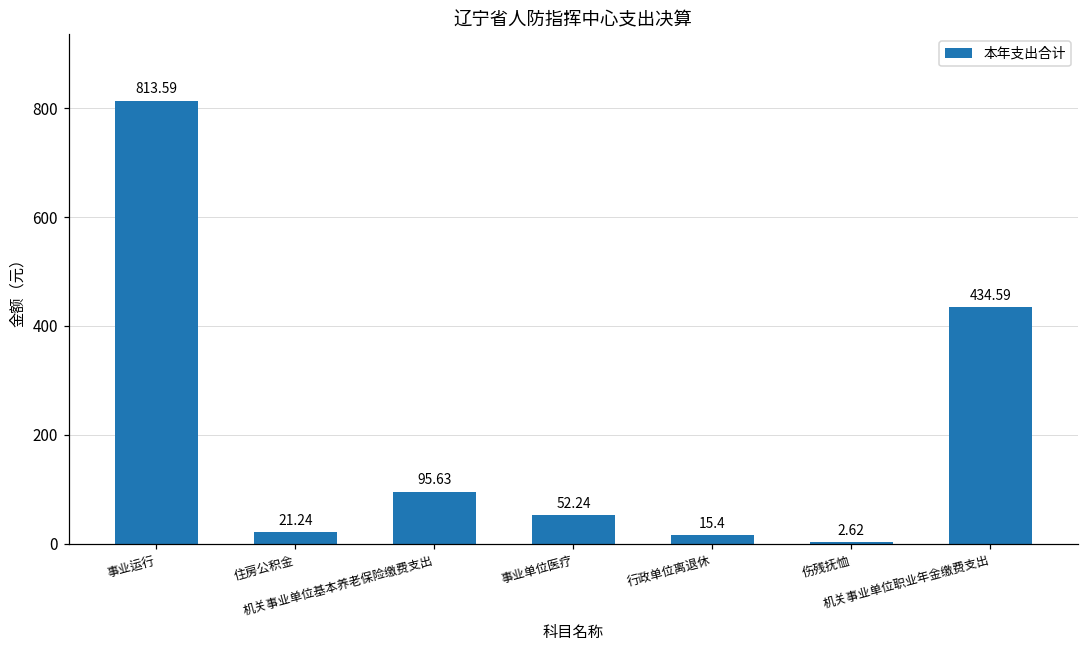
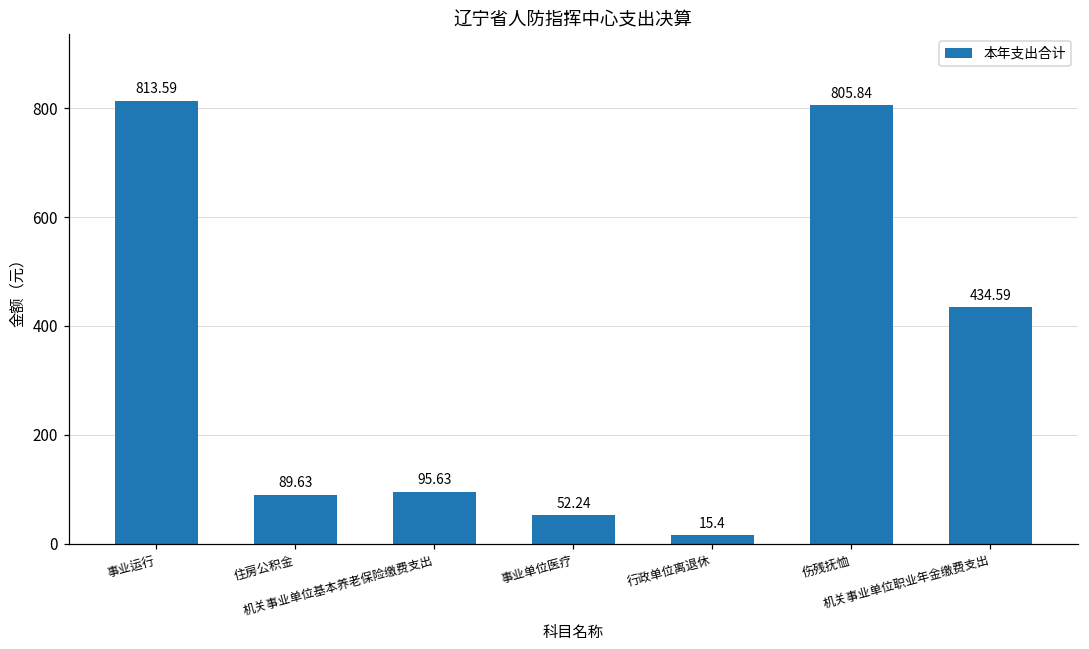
住房公积金: 21.24 -> 89.63
伤残抚恤: 2.62 -> 805.84
